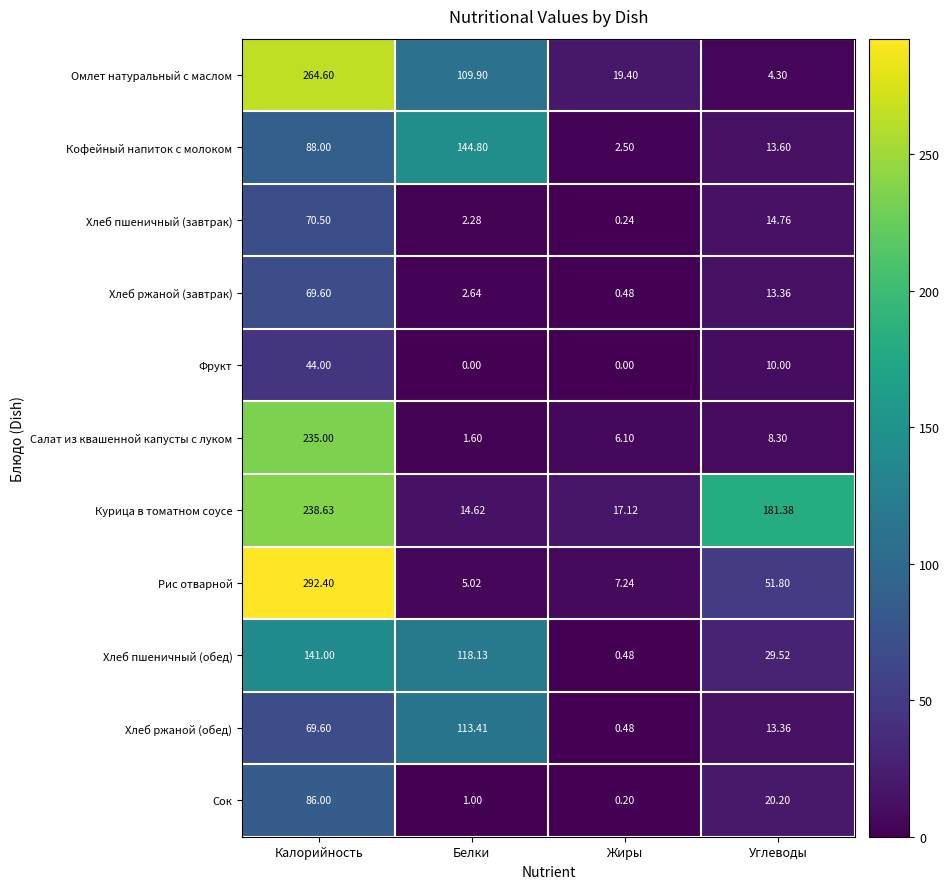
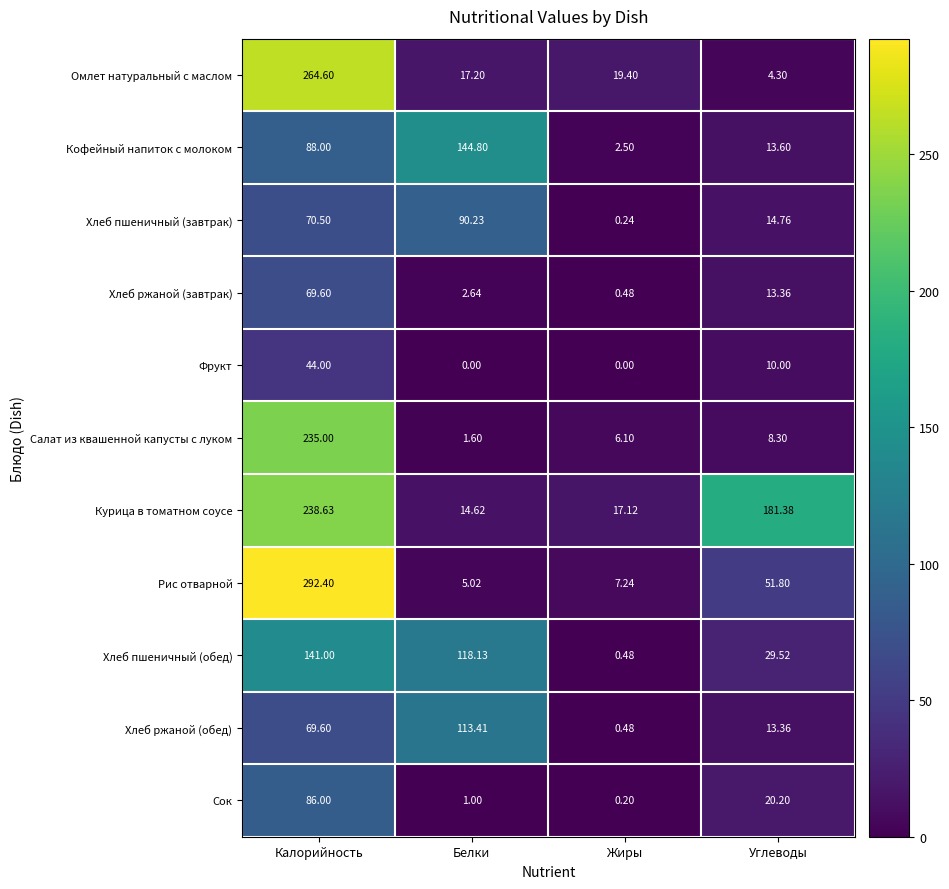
Омлет натуральный с маслом, Белки: 109.90 -> 17.20
Хлеб пшеничный (завтрак), Белки: 2.28 -> 90.23
